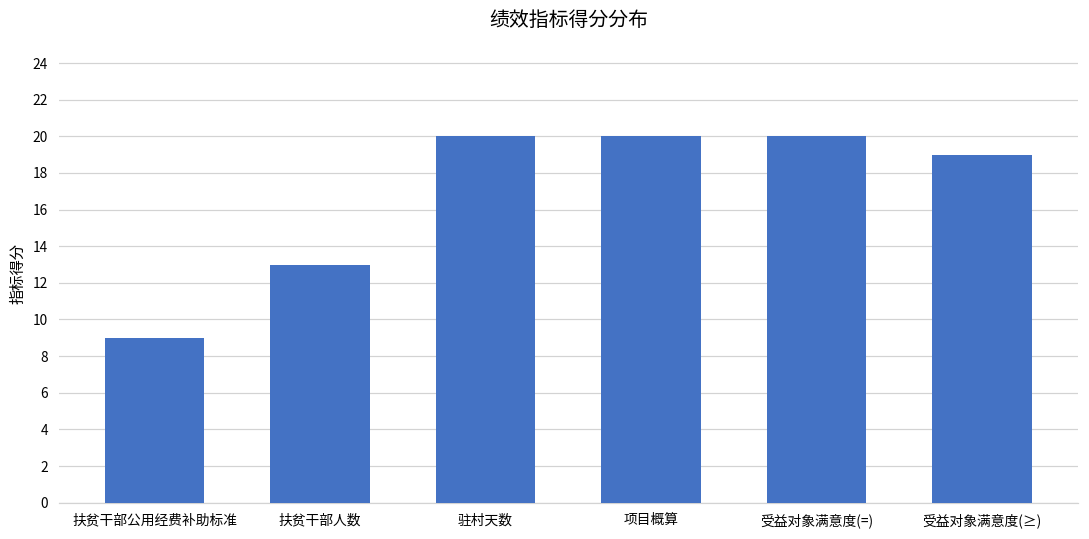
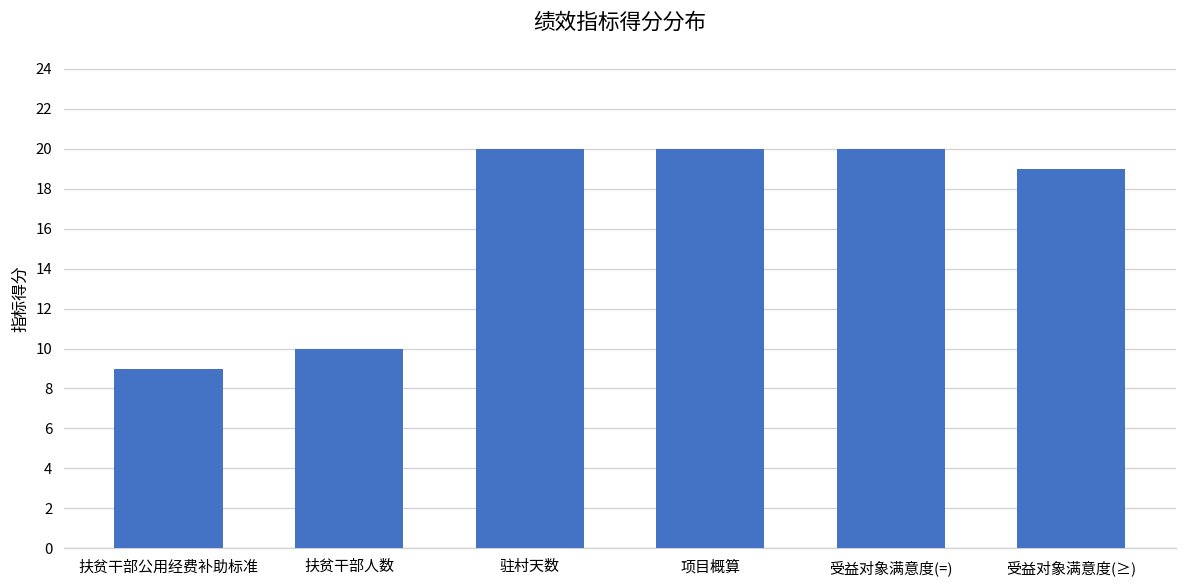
扶贫干部人数: 13 -> 10
